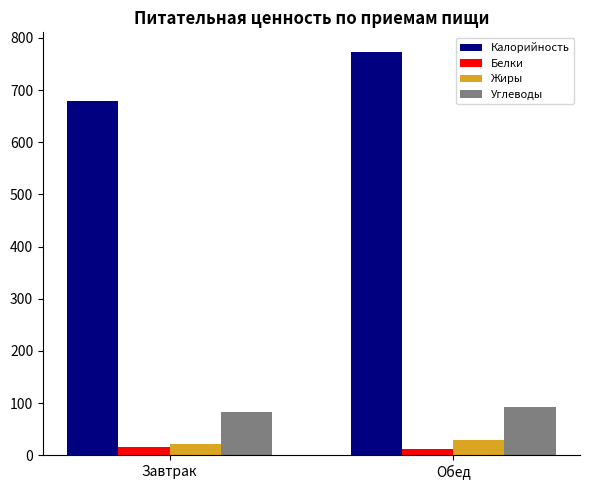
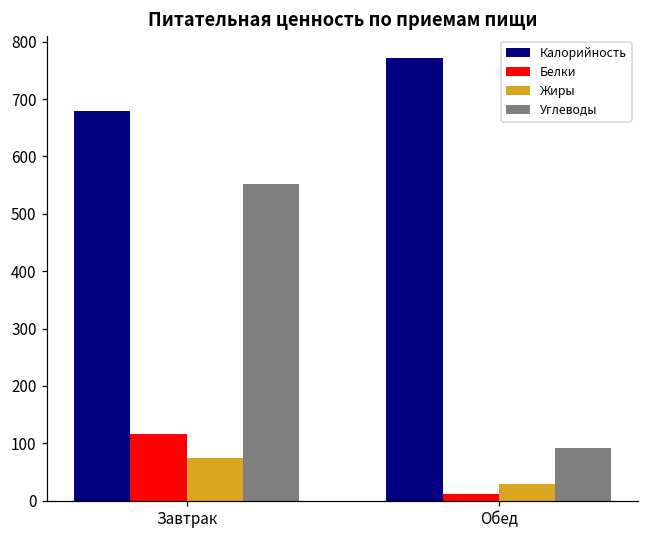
Белки, Завтрак: 20 -> 120
Жиры, Завтрак: 20 -> 70
Углеводы, Завтрак: 80 -> 550
